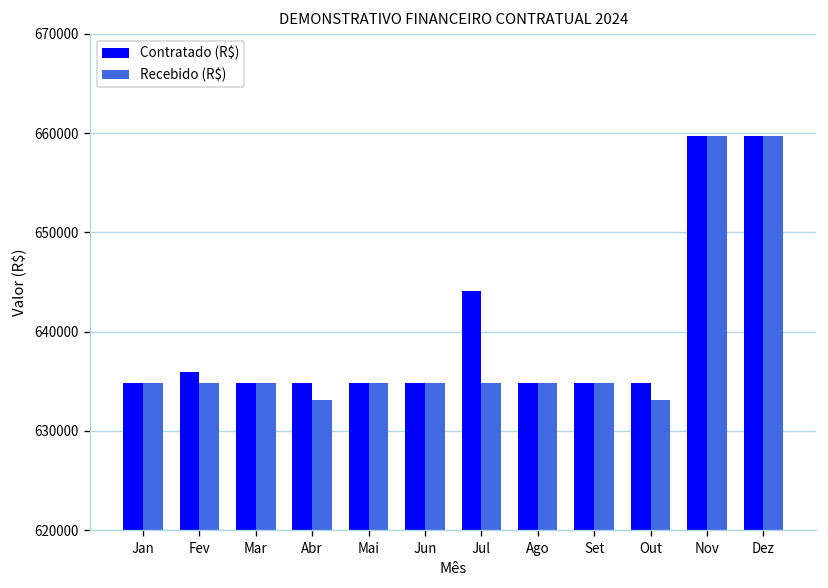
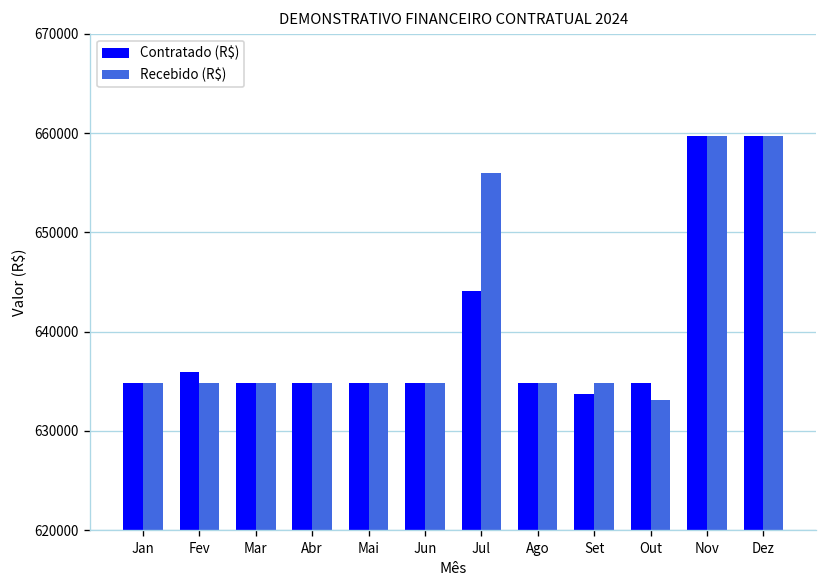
Recebido (R$), Abr: 633000 -> 635000
Recebido (R$), Jul: 635000 -> 656000
Contratado (R$), Set: 635000 -> 634000
